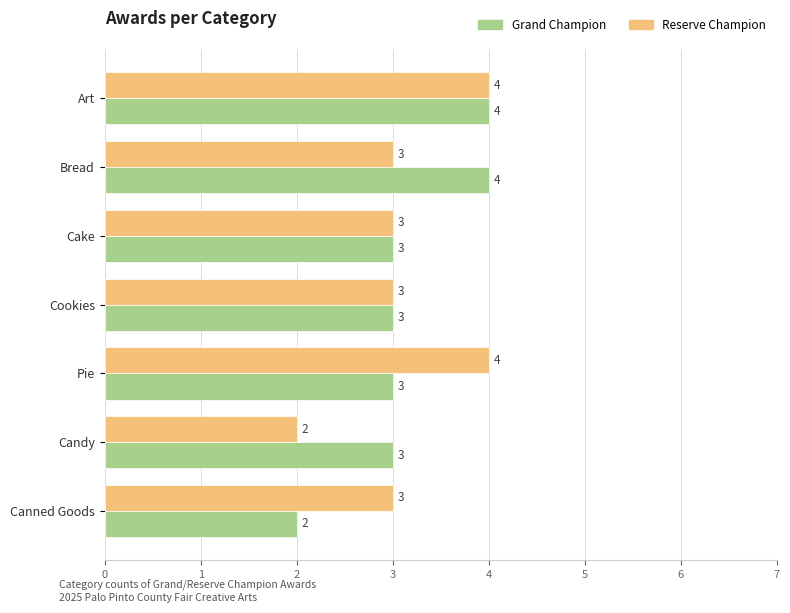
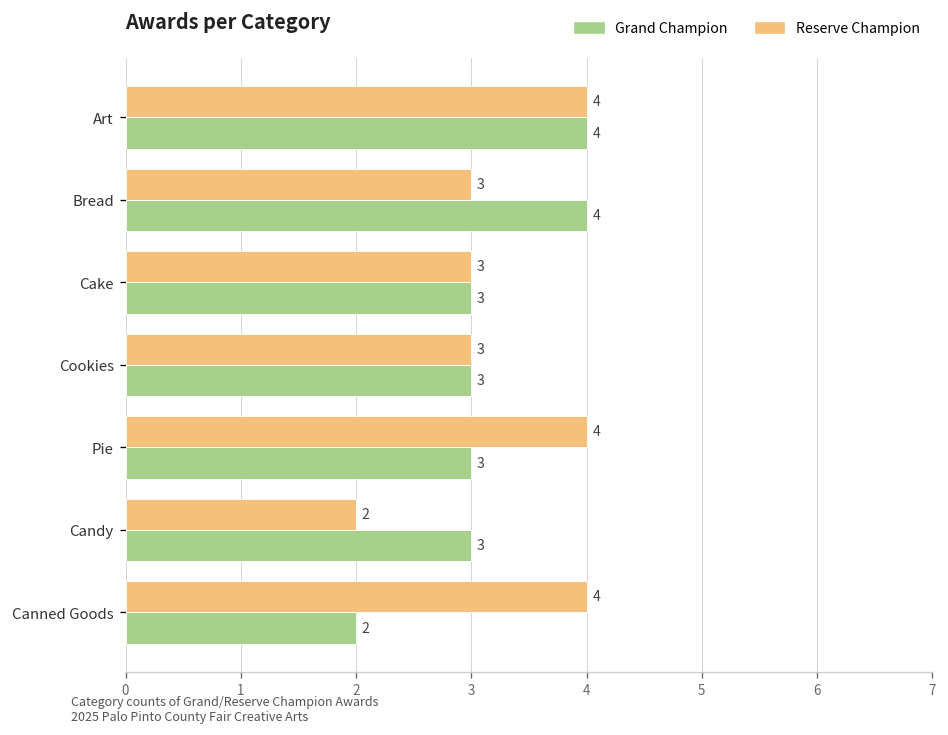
Reserve Champion, Canned Goods: 3 -> 4
